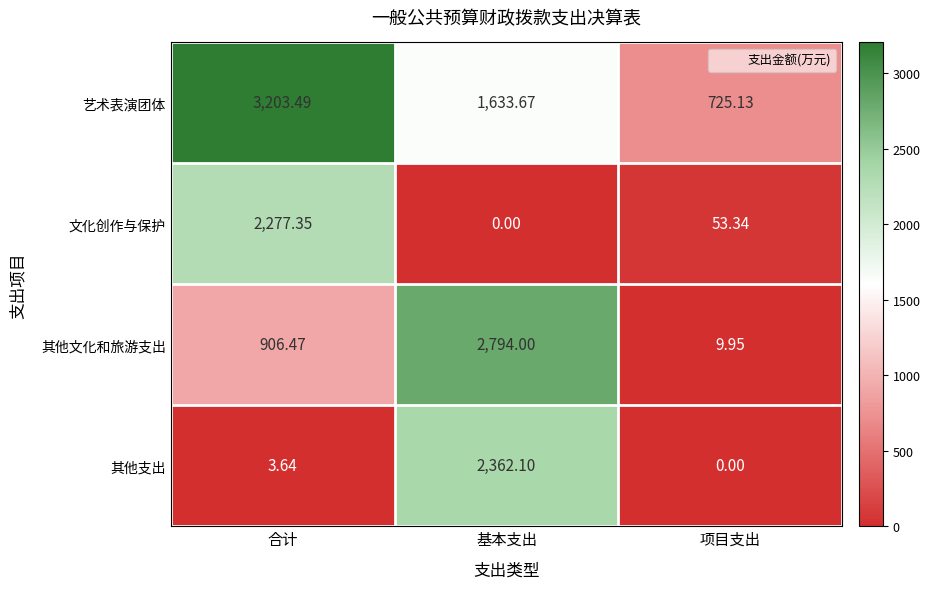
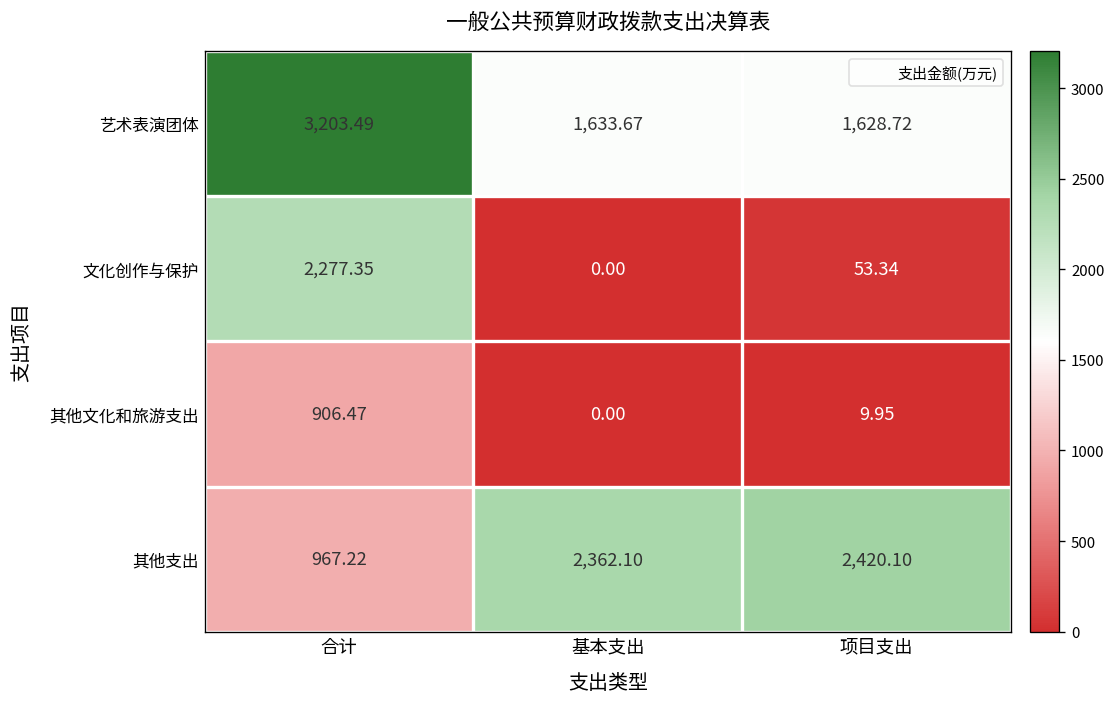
艺术表演团体, 项目支出: 725.13 -> 1,628.72
其他文化和旅游支出, 基本支出: 2,794.00 -> 0.00
其他支出, 合计: 3.64 -> 967.22
其他支出, 项目支出: 0.00 -> 2,420.10
